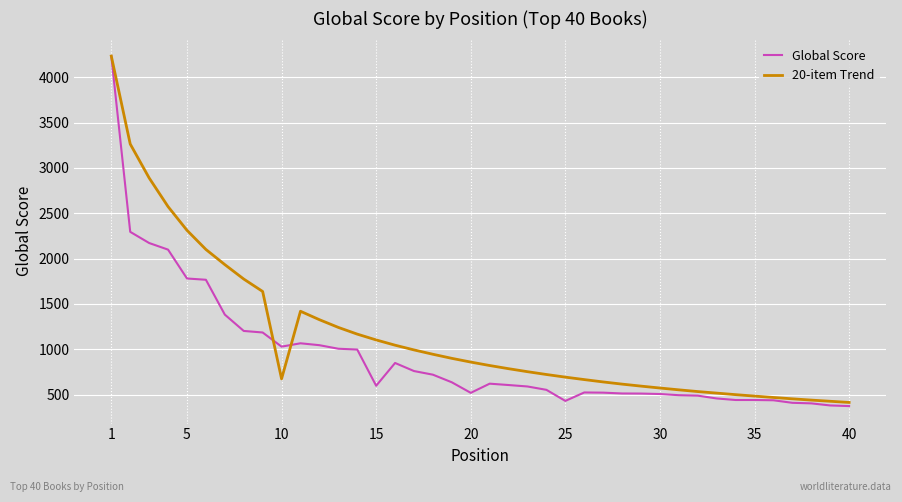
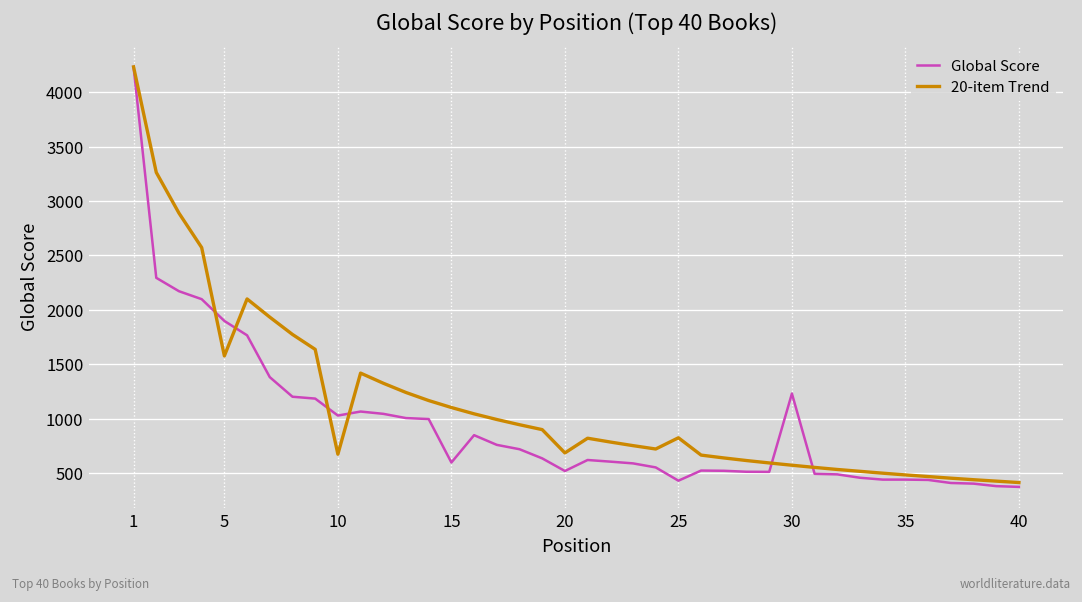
Global Score, 5: 1800 -> 1900
20-item Trend, 5: 2300 -> 1600
20-item Trend, 20: 900 -> 700
20-item Trend, 25: 700 -> 800
Global Score, 30: 500 -> 1200
